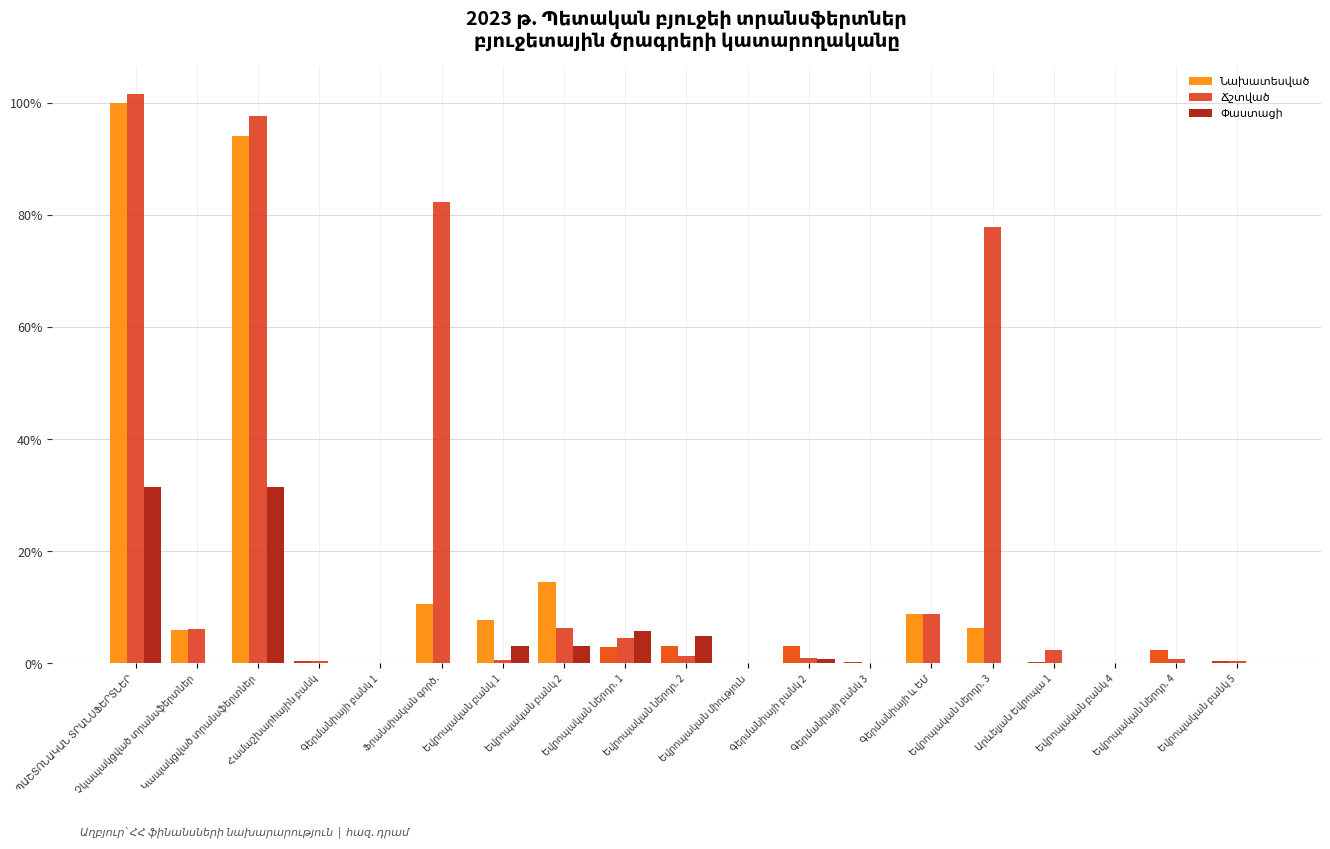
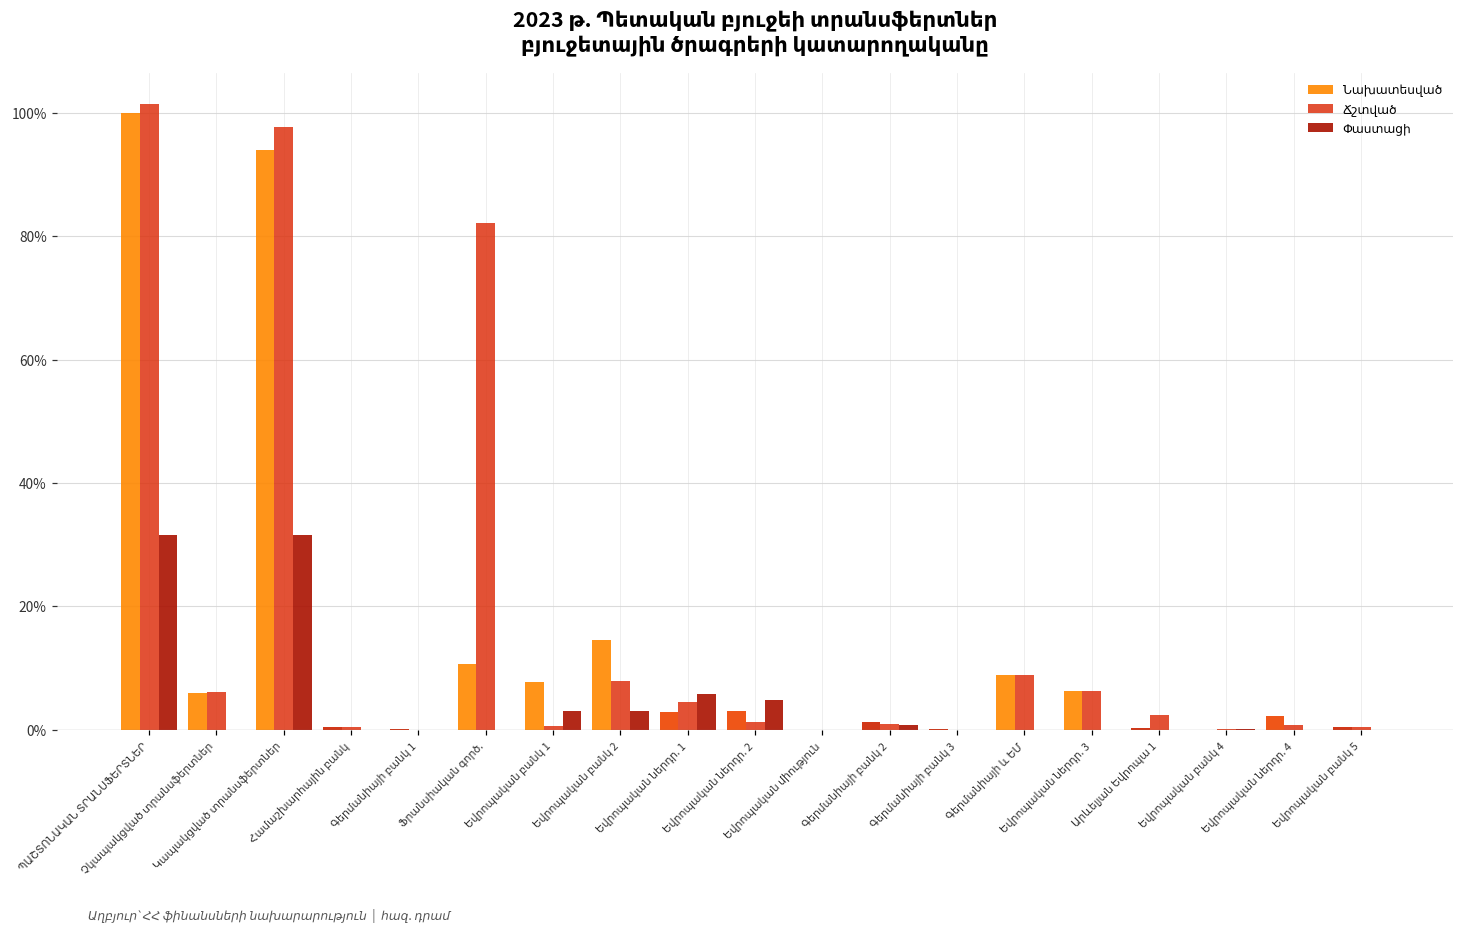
Ճշտված, Եվրոպական բանկ 2: 6% -> 8%
Նախատեսված, Գերմանիայի բանկ 2: 3% -> 1%
Ճշտված, Եվրոպական ներդր. 3: 78% -> 6%
